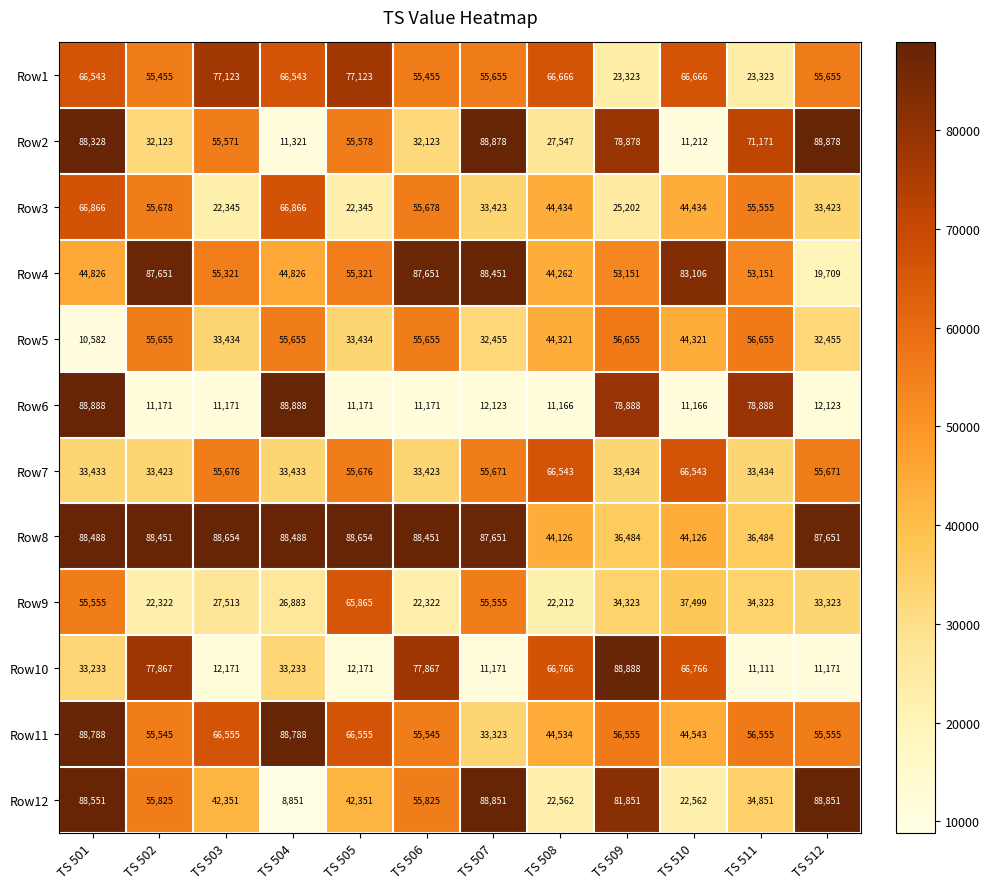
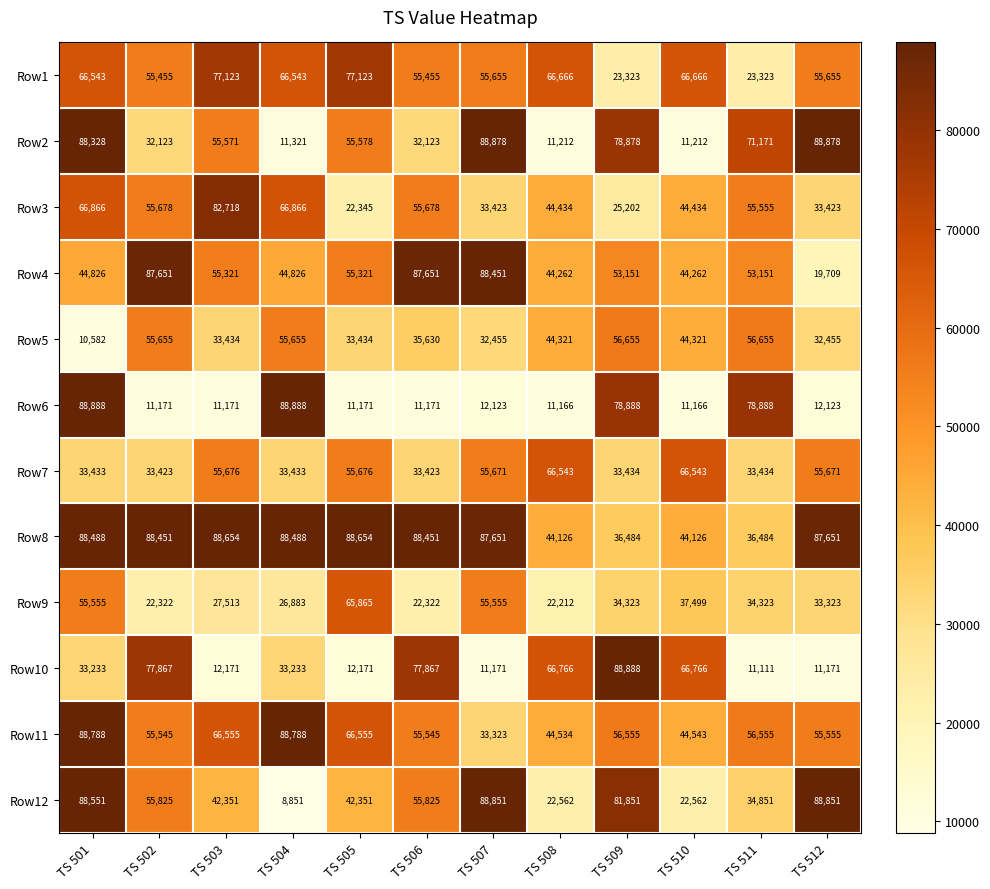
Row2, TS 508: 27,547 -> 11,212
Row3, TS 503: 22,345 -> 82,718
Row4, TS 510: 83,106 -> 44,262
Row5, TS 506: 55,655 -> 35,630
